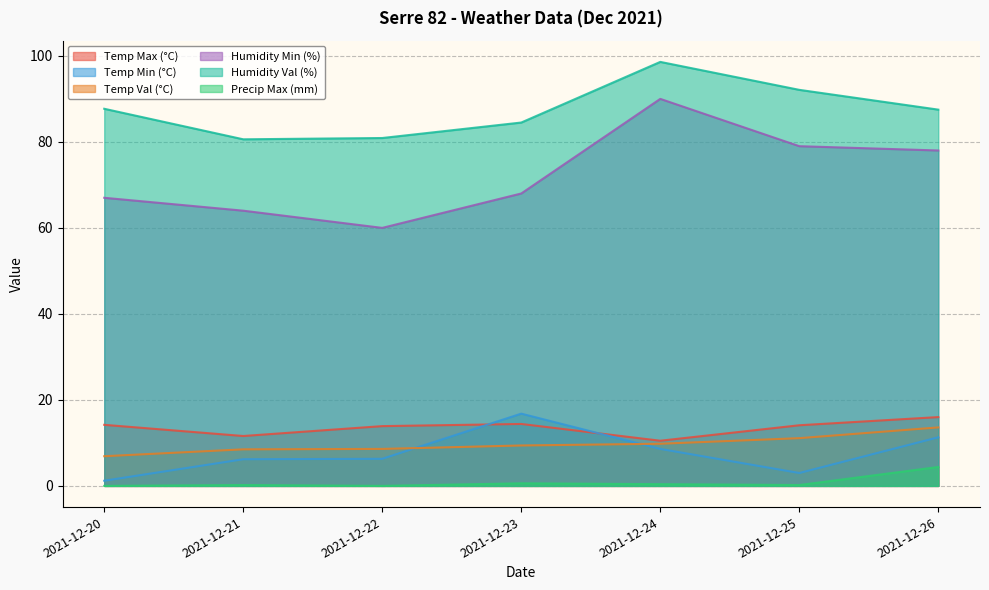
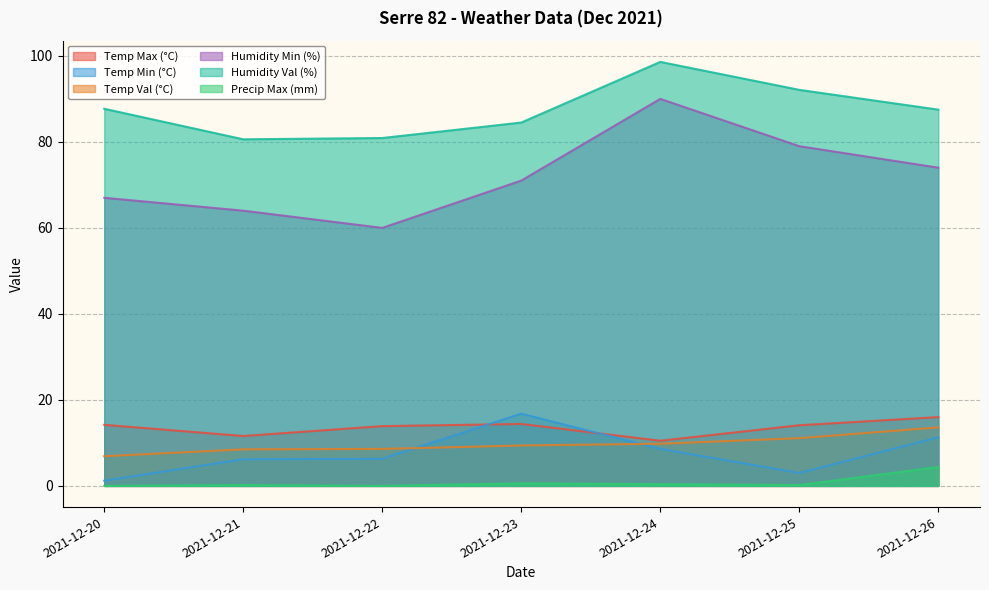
Humidity Min (%), 2021-12-23: 68 -> 71
Humidity Min (%), 2021-12-26: 78 -> 74
